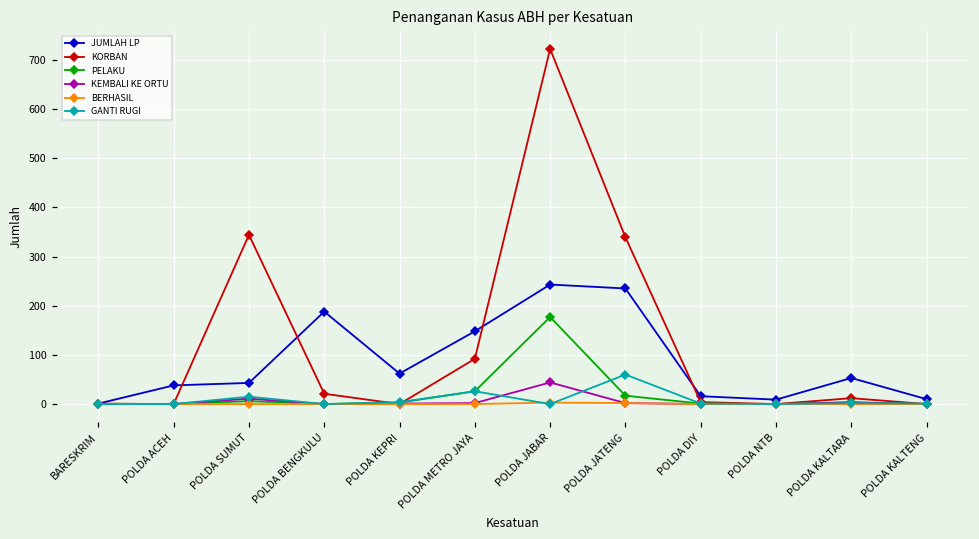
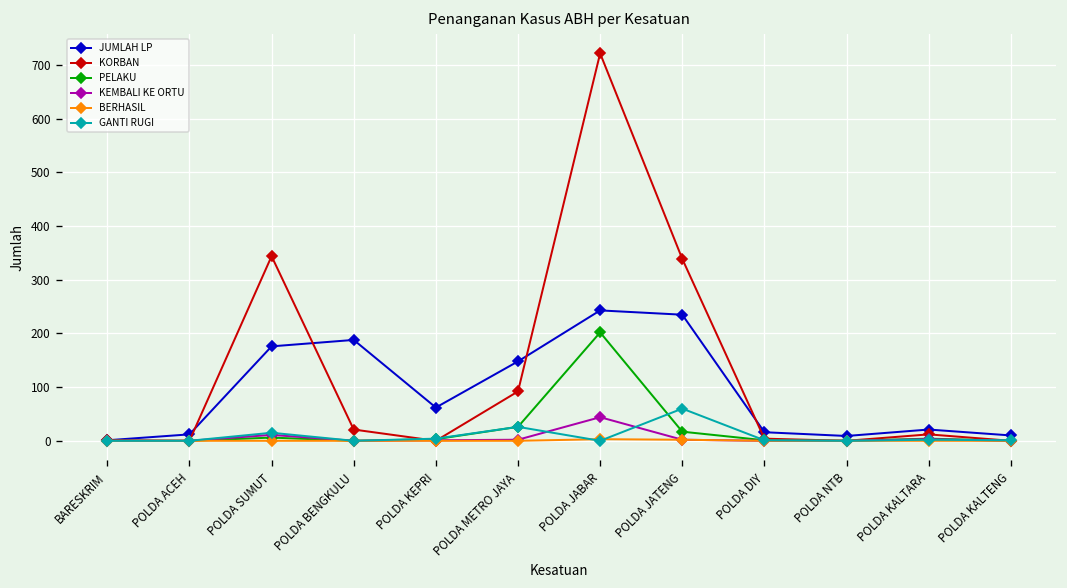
JUMLAH LP, POLDA ACEH: 40 -> 10
JUMLAH LP, POLDA SUMUT: 40 -> 180
PELAKU, POLDA JABAR: 180 -> 200
JUMLAH LP, POLDA KALTARA: 50 -> 20
